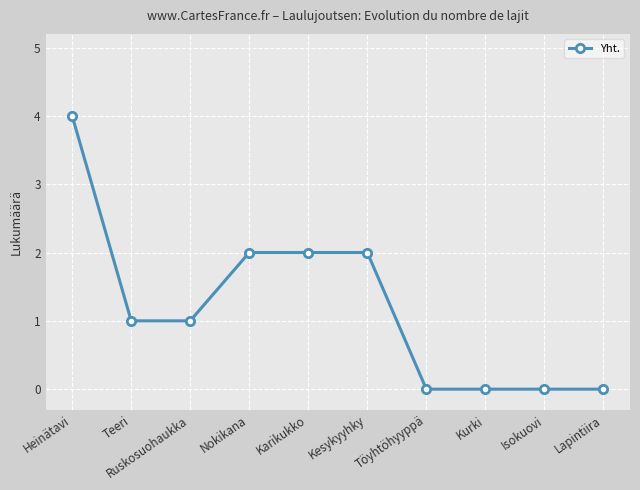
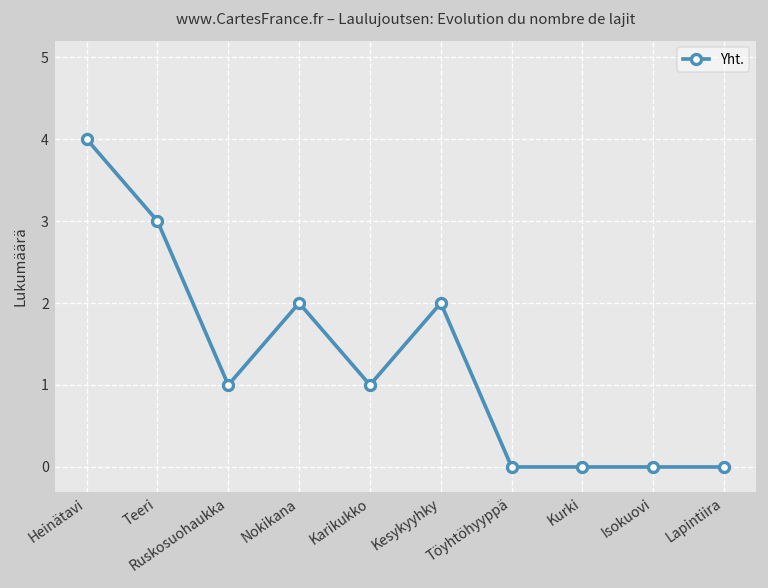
Teeri: 1 -> 3
Karikukko: 2 -> 1
